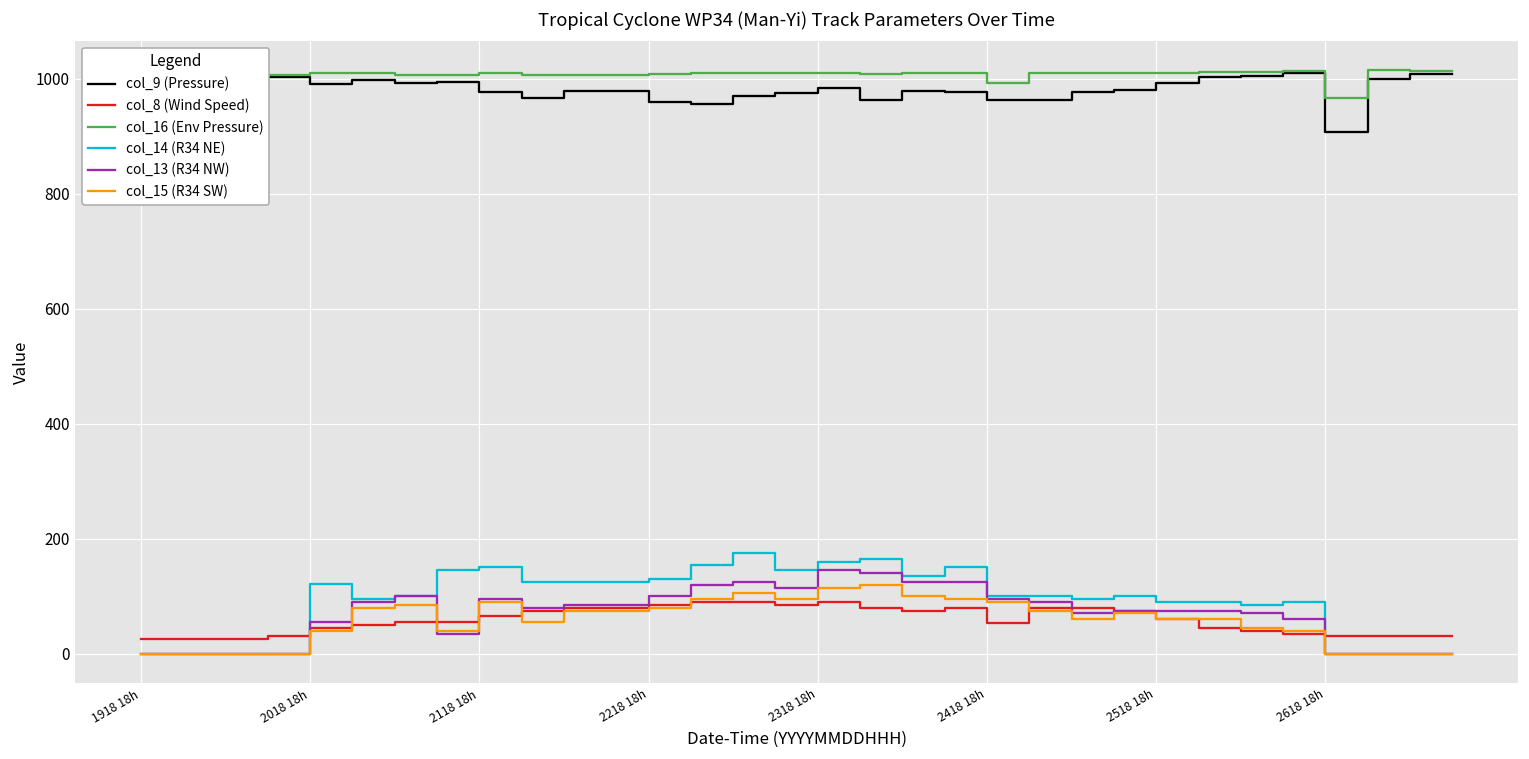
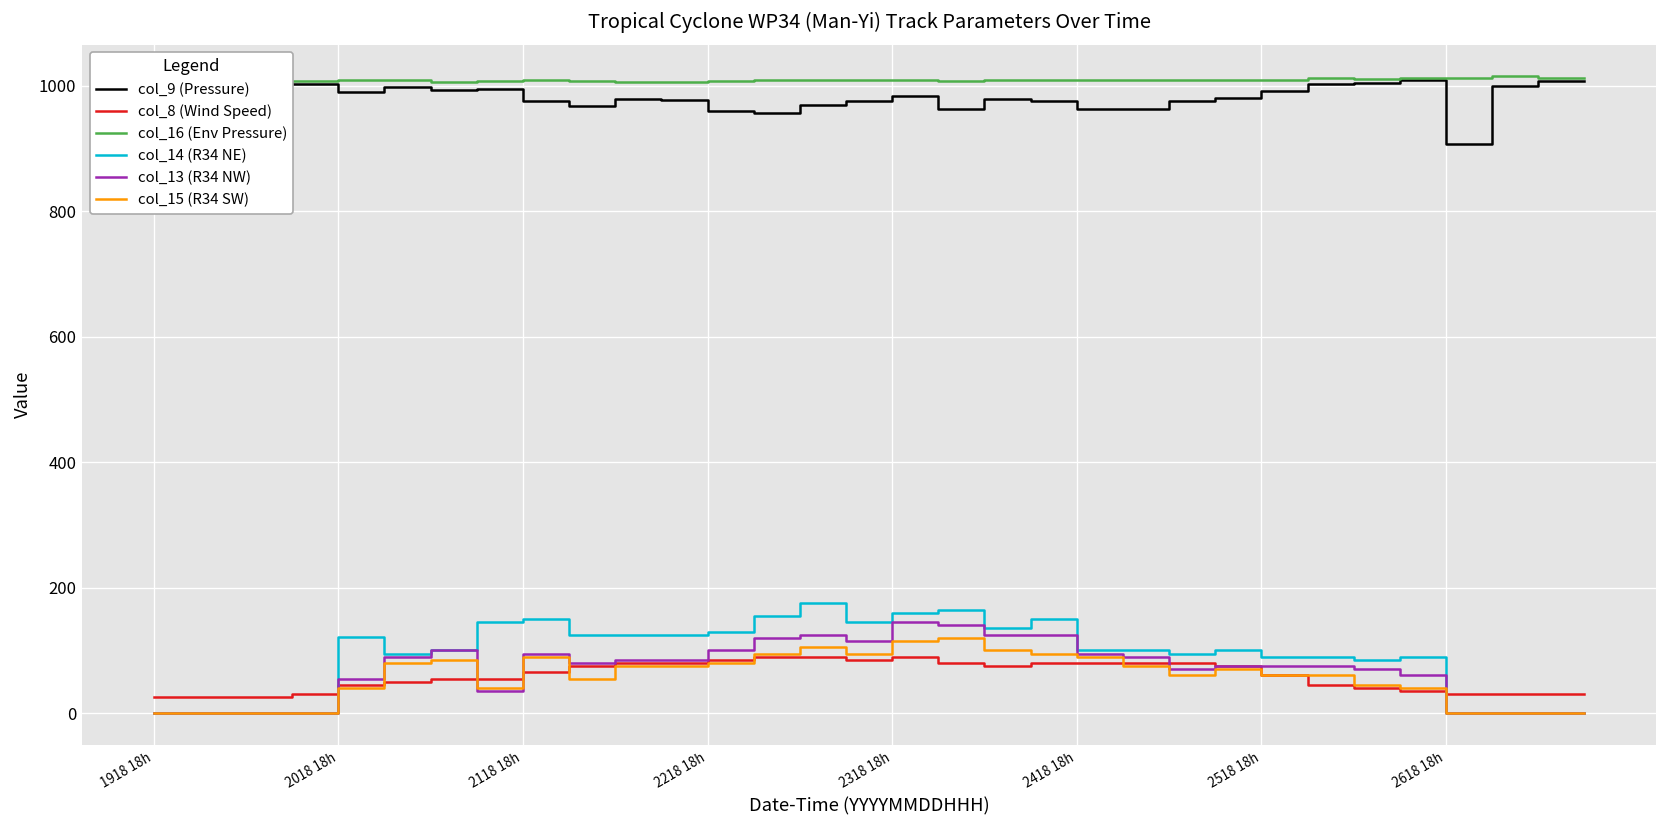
col_8 (Wind Speed), 2418 18h: 50 -> 80
col_16 (Env Pressure), 2418 18h: 990 -> 1010
col_16 (Env Pressure), 2618 18h: 970 -> 1010
